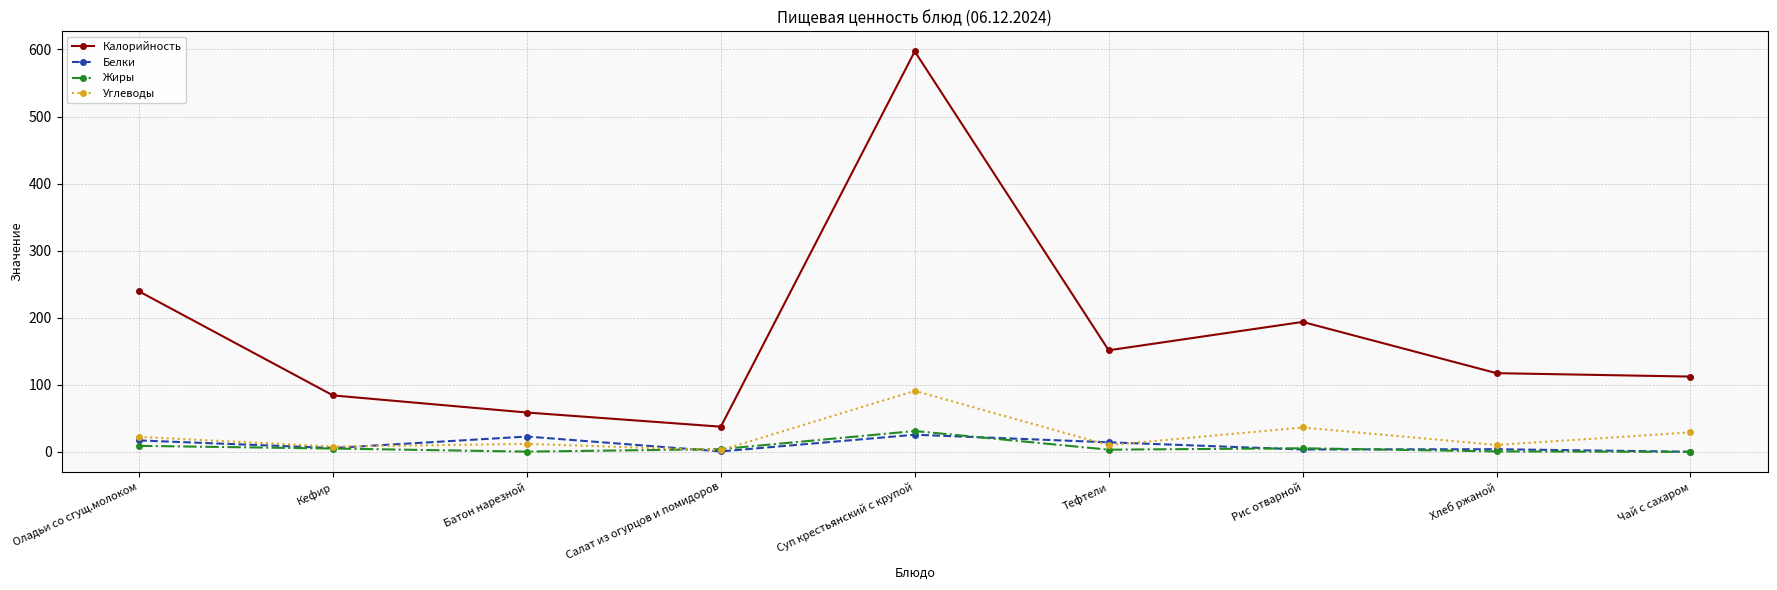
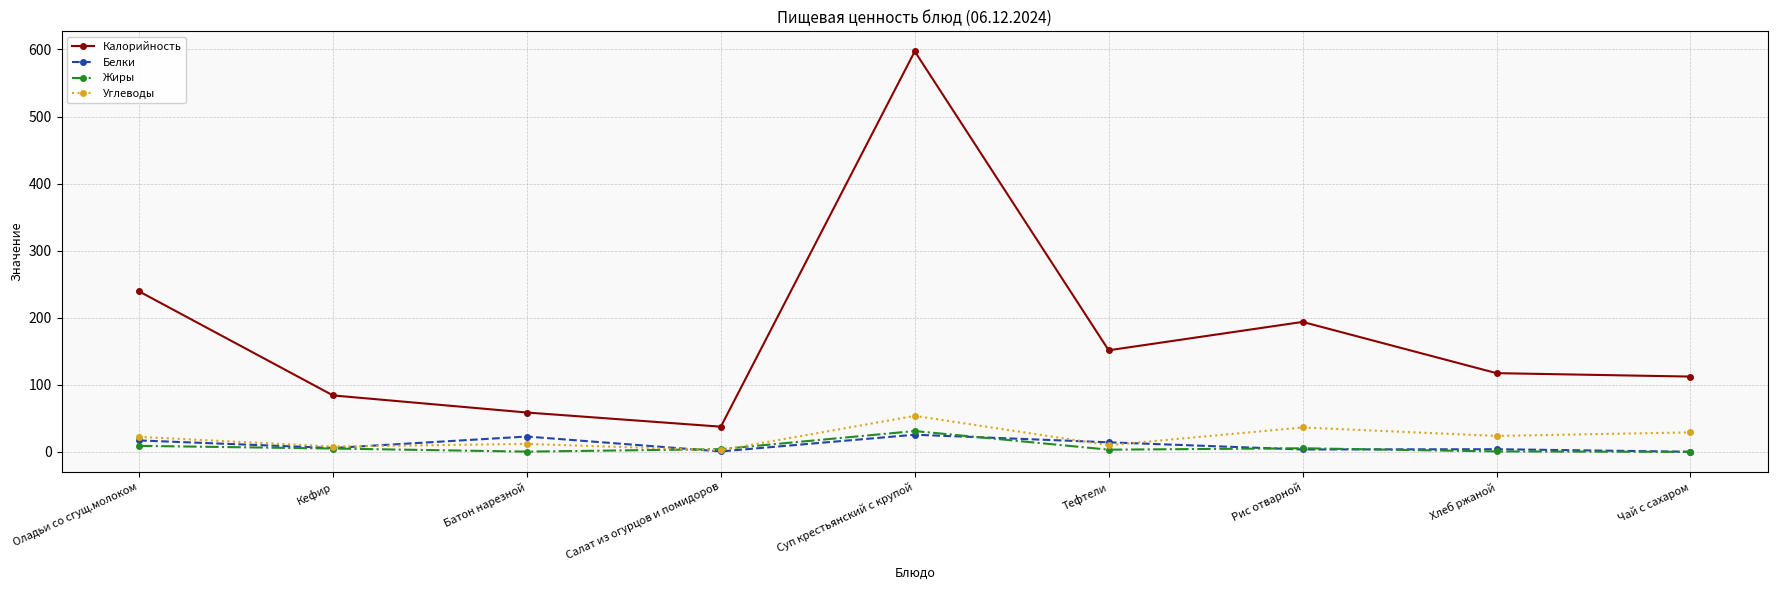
Углеводы, Суп крестьянский с крупой: 90 -> 50
Углеводы, Хлеб ржаной: 10 -> 20
